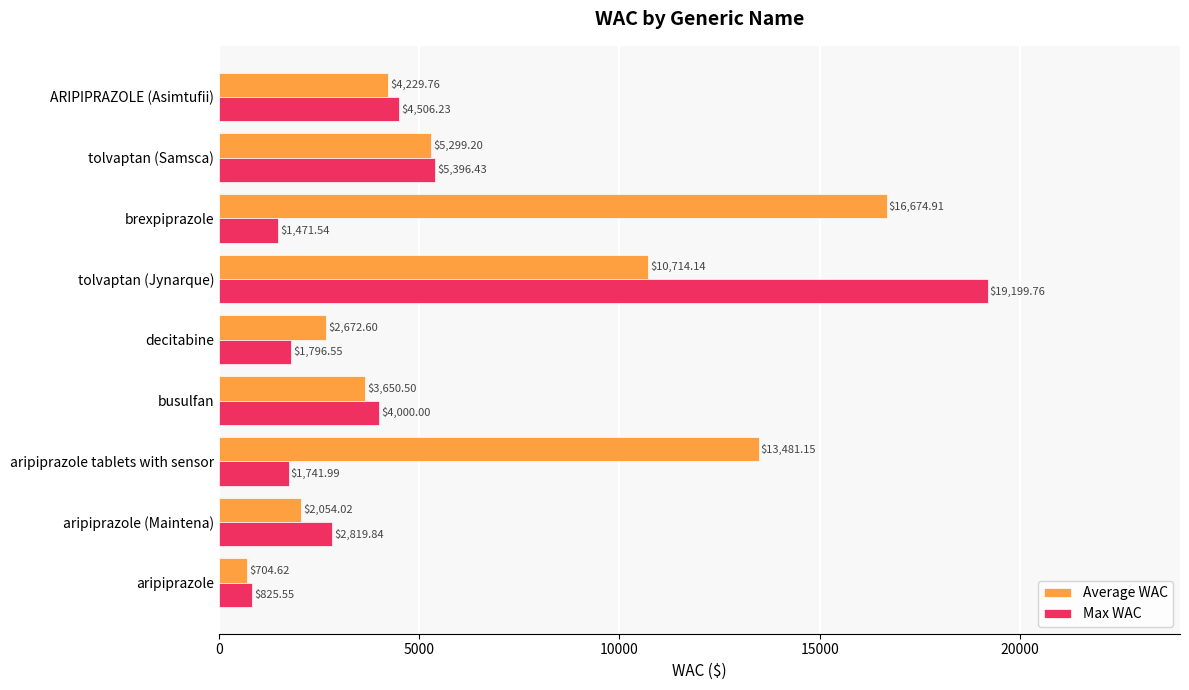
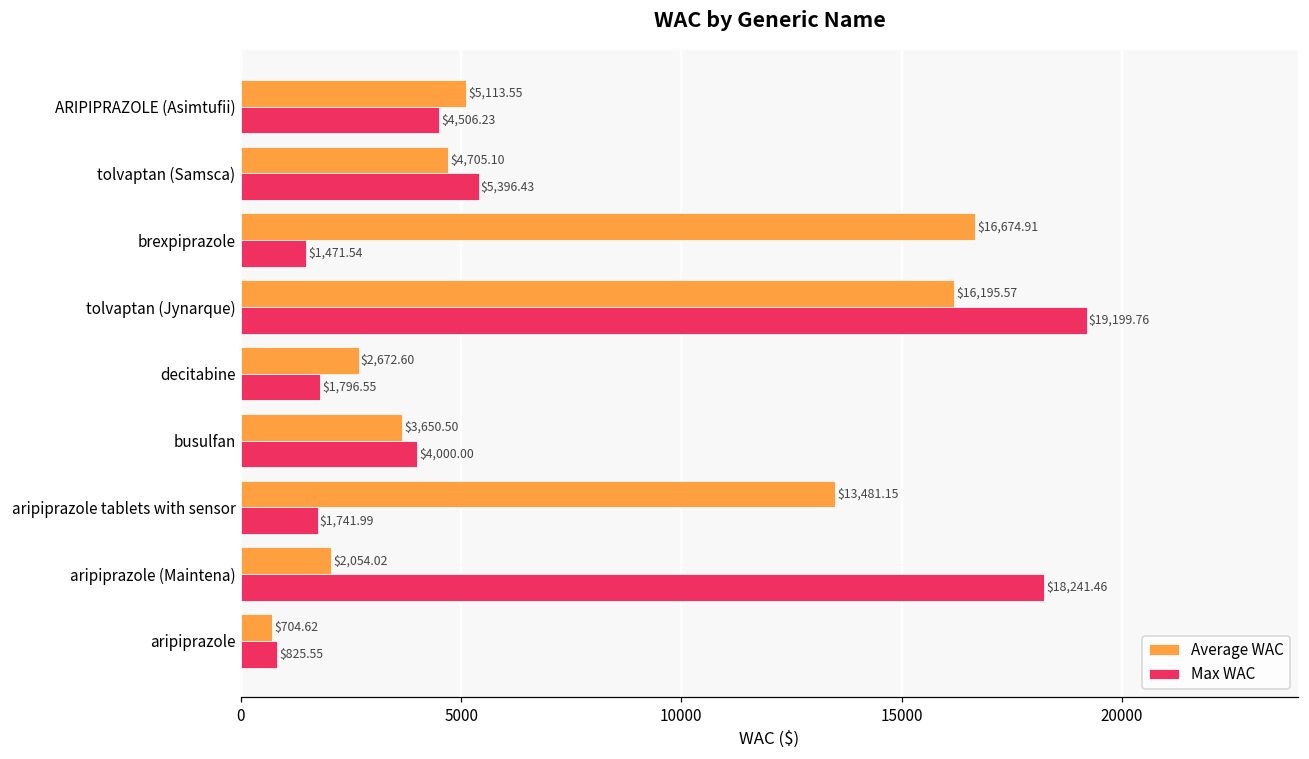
Average WAC, ARIPIPRAZOLE (Asimtufii): $4,229.76 -> $5,113.55
Average WAC, tolvaptan (Samsca): $5,299.20 -> $4,705.10
Average WAC, tolvaptan (Jynarque): $10,714.14 -> $16,195.57
Max WAC, aripiprazole (Maintena): $2,819.84 -> $18,241.46
